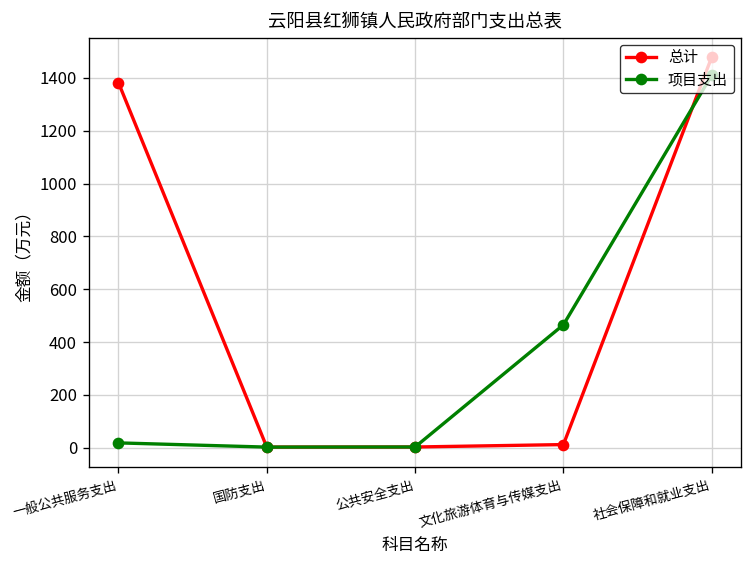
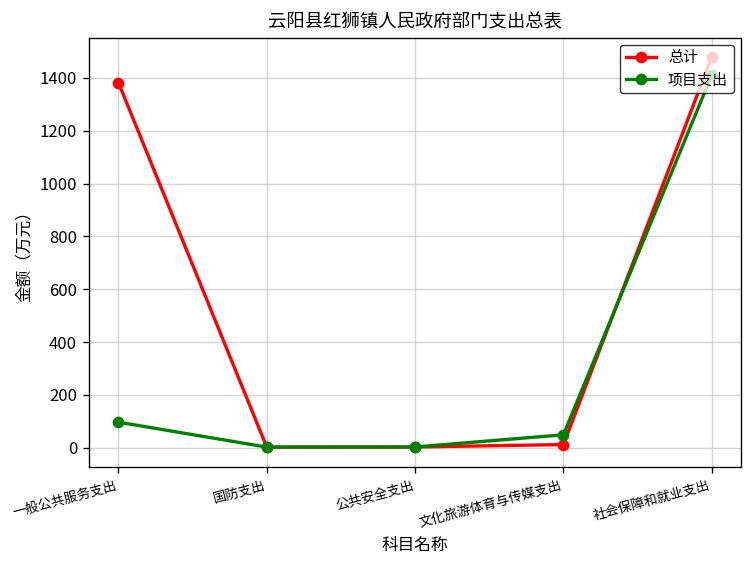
项目支出, 一般公共服务支出: 20 -> 100
项目支出, 文化旅游体育与传媒支出: 470 -> 50
